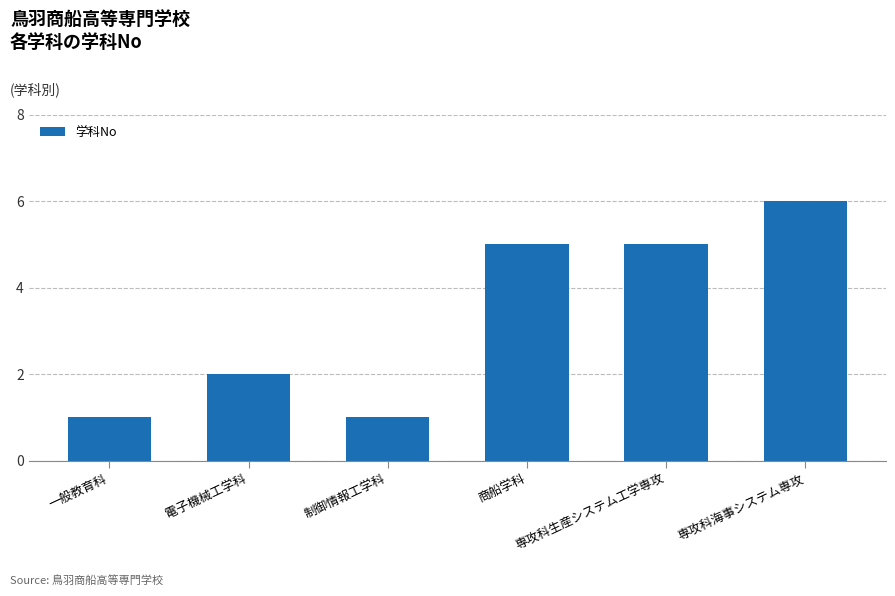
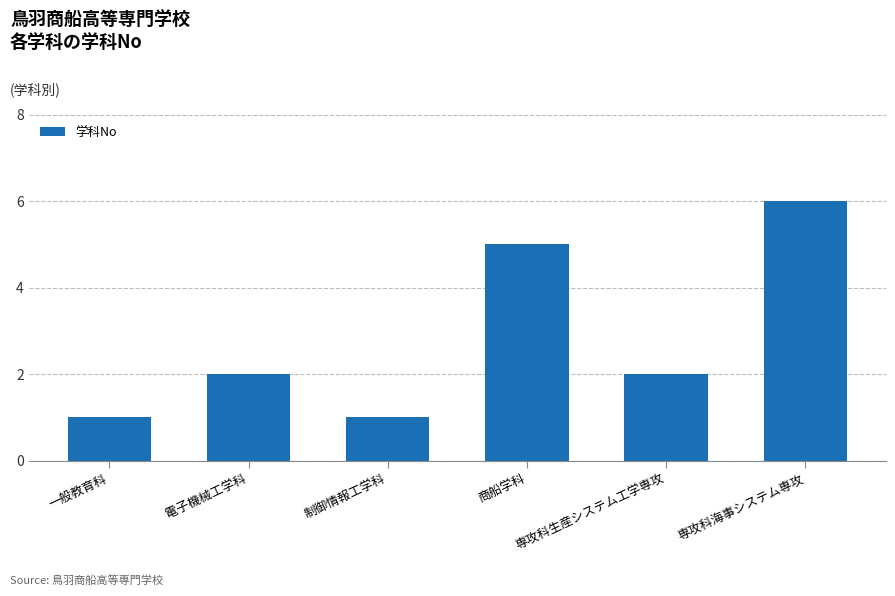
専攻科生産システム工学専攻: 5 -> 2
